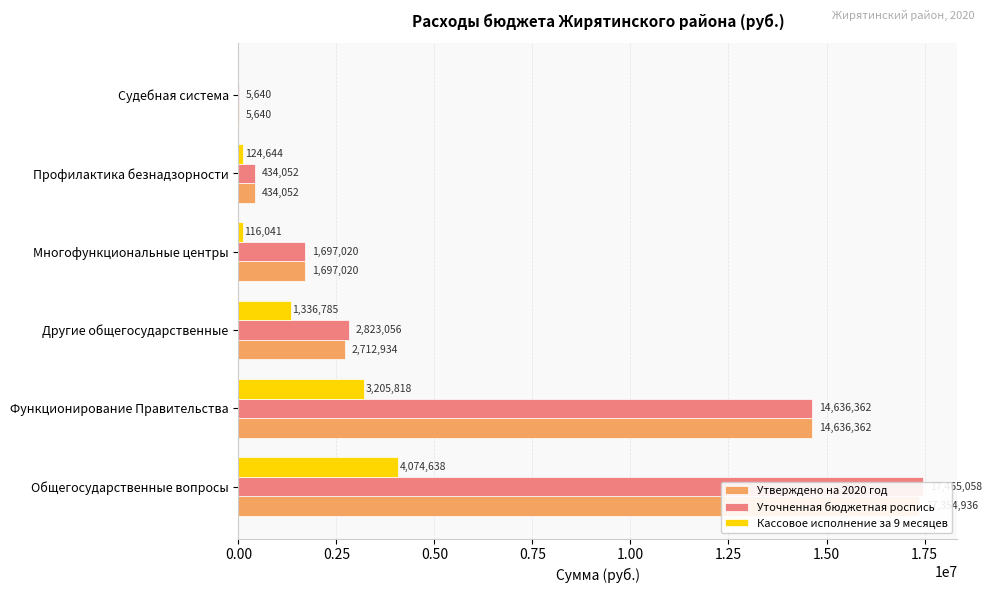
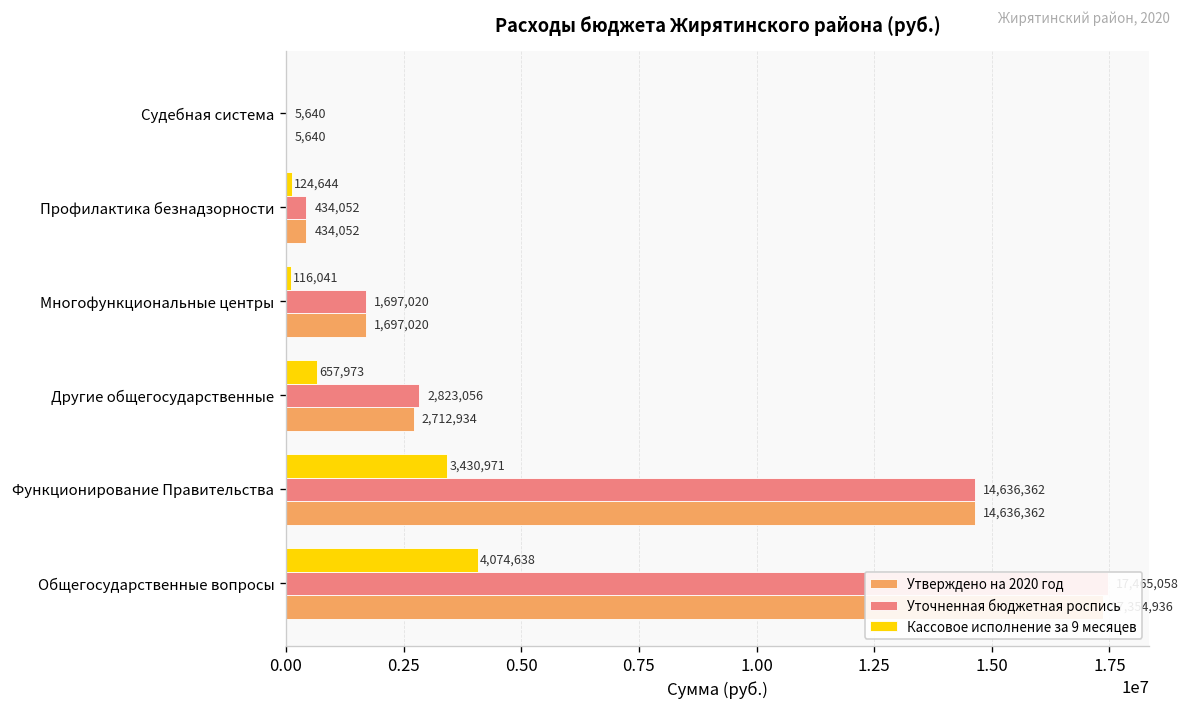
Кассовое исполнение за 9 месяцев, Другие общегосударственные: 1,336,785 -> 657,973
Кассовое исполнение за 9 месяцев, Функционирование Правительства: 3,205,818 -> 3,430,971
